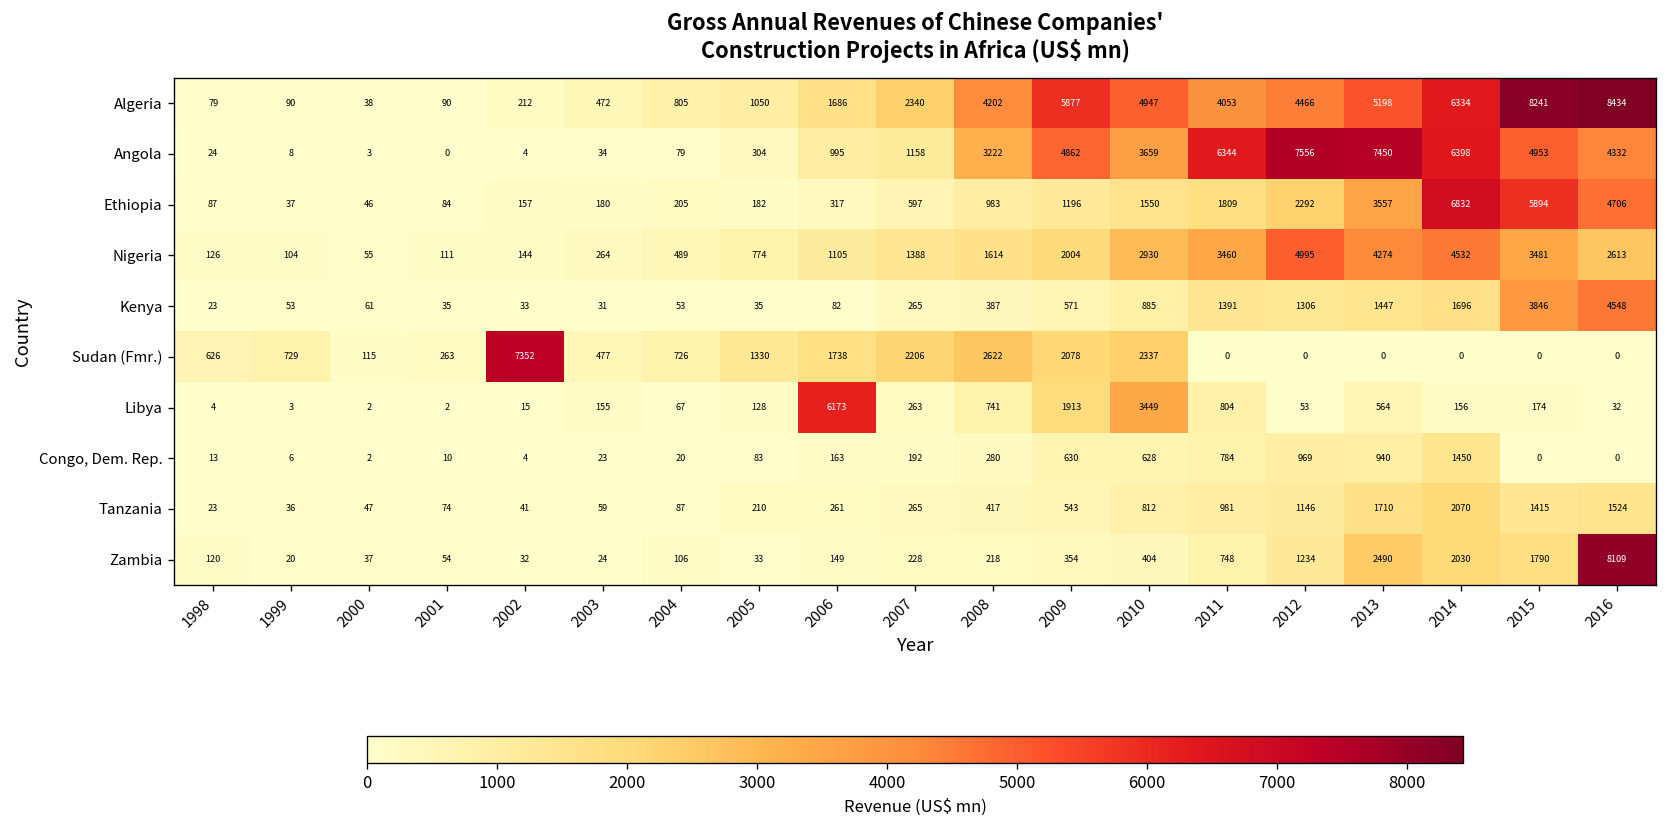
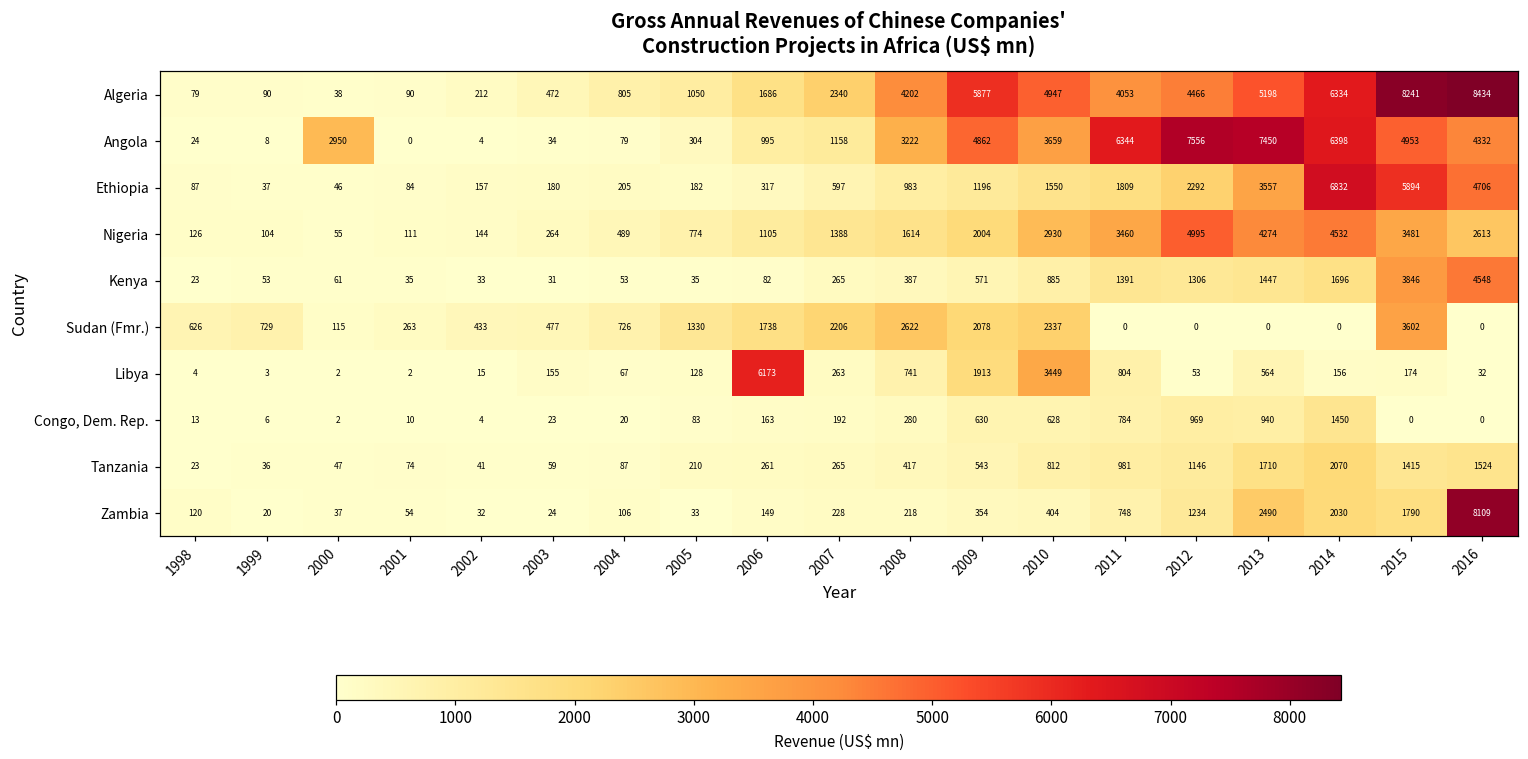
Angola, 2000: 3 -> 2950
Sudan (Fmr.), 2002: 7352 -> 433
Sudan (Fmr.), 2015: 0 -> 3602
